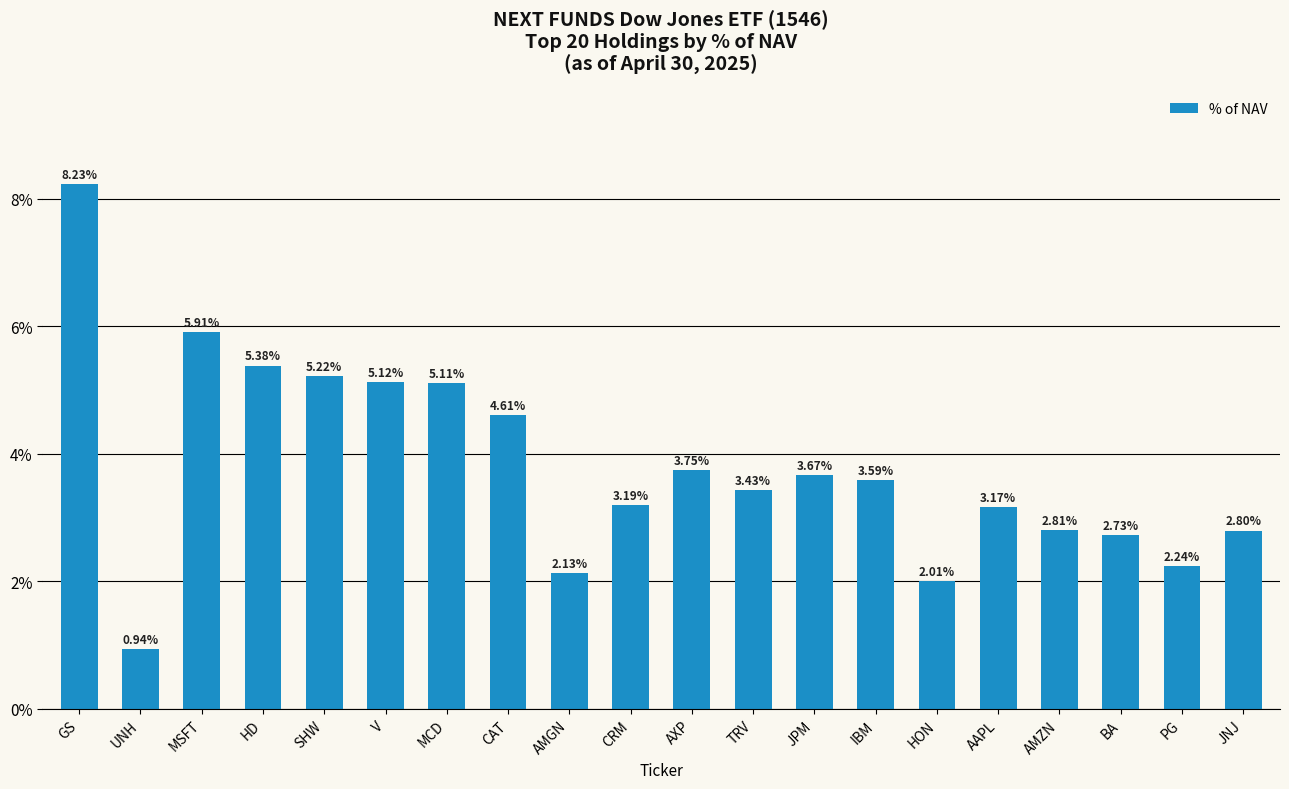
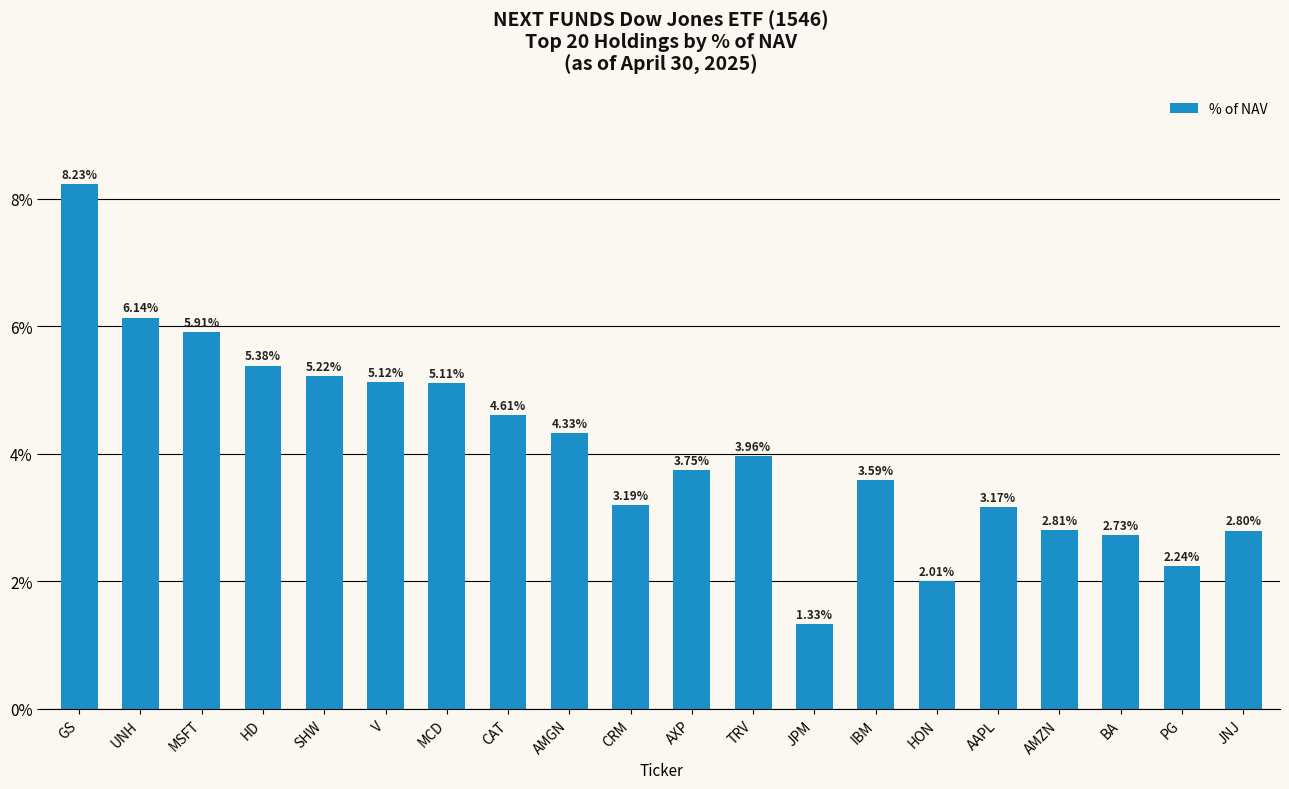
UNH: 0.94% -> 6.14%
AMGN: 2.13% -> 4.33%
TRV: 3.43% -> 3.96%
JPM: 3.67% -> 1.33%
